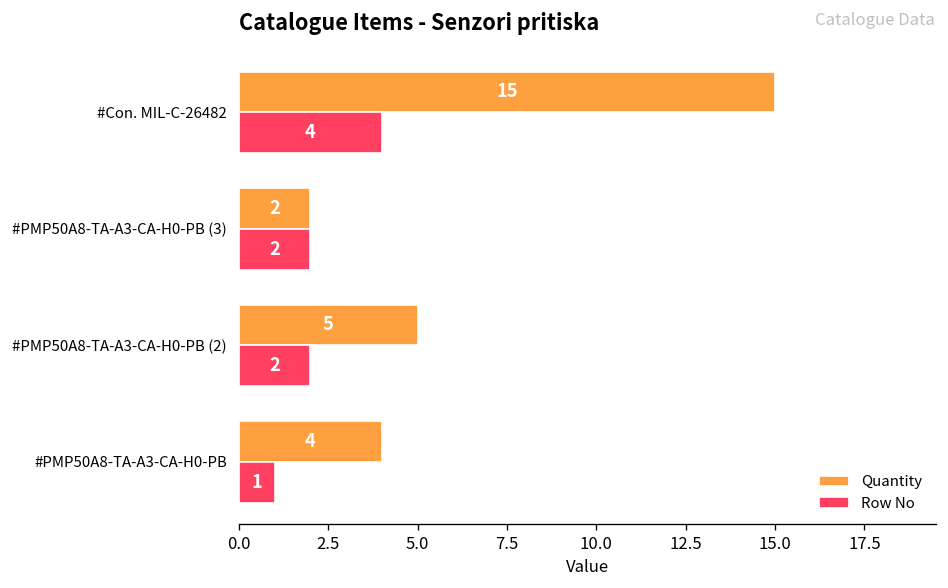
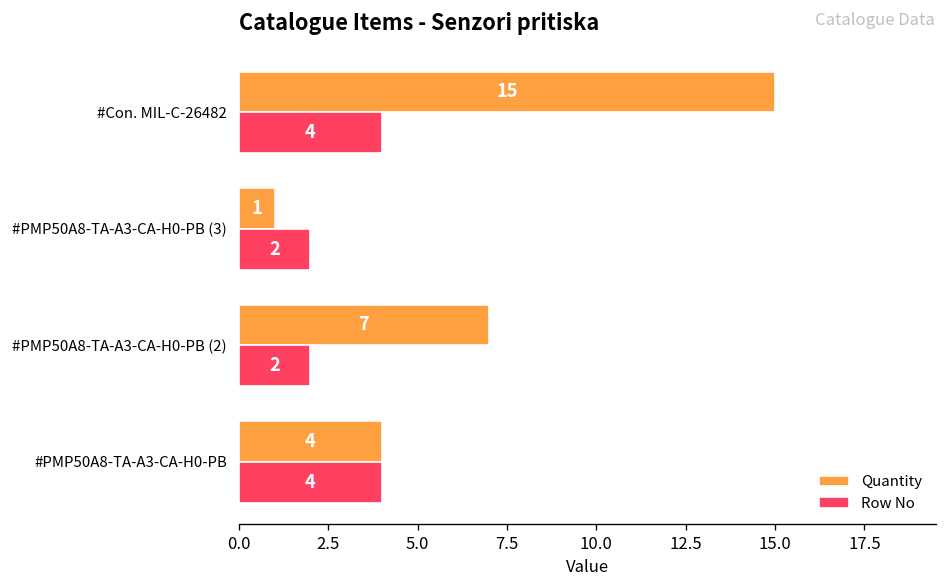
Quantity, #PMP50A8-TA-A3-CA-H0-PB (3): 2 -> 1
Quantity, #PMP50A8-TA-A3-CA-H0-PB (2): 5 -> 7
Row No, #PMP50A8-TA-A3-CA-H0-PB: 1 -> 4
